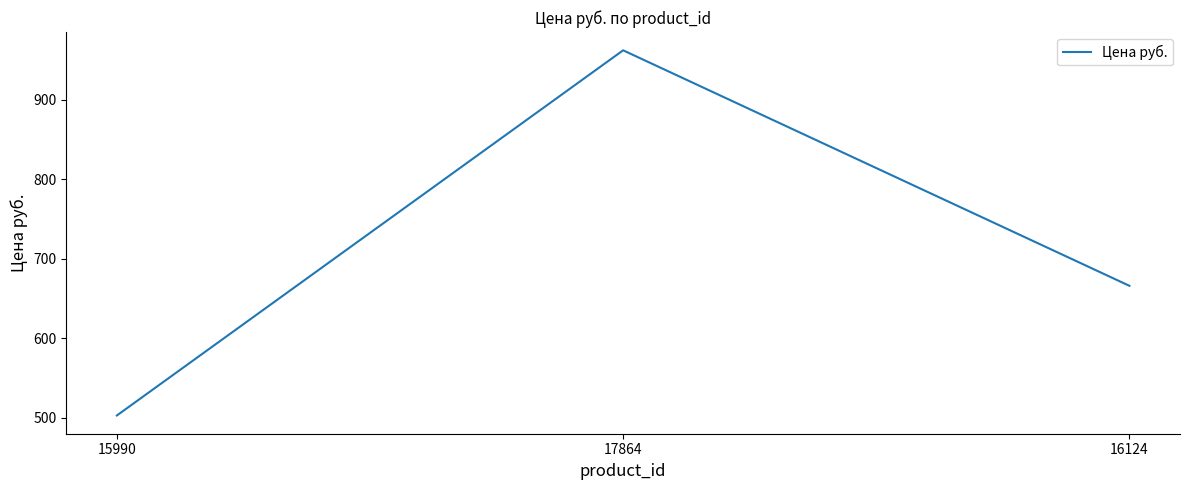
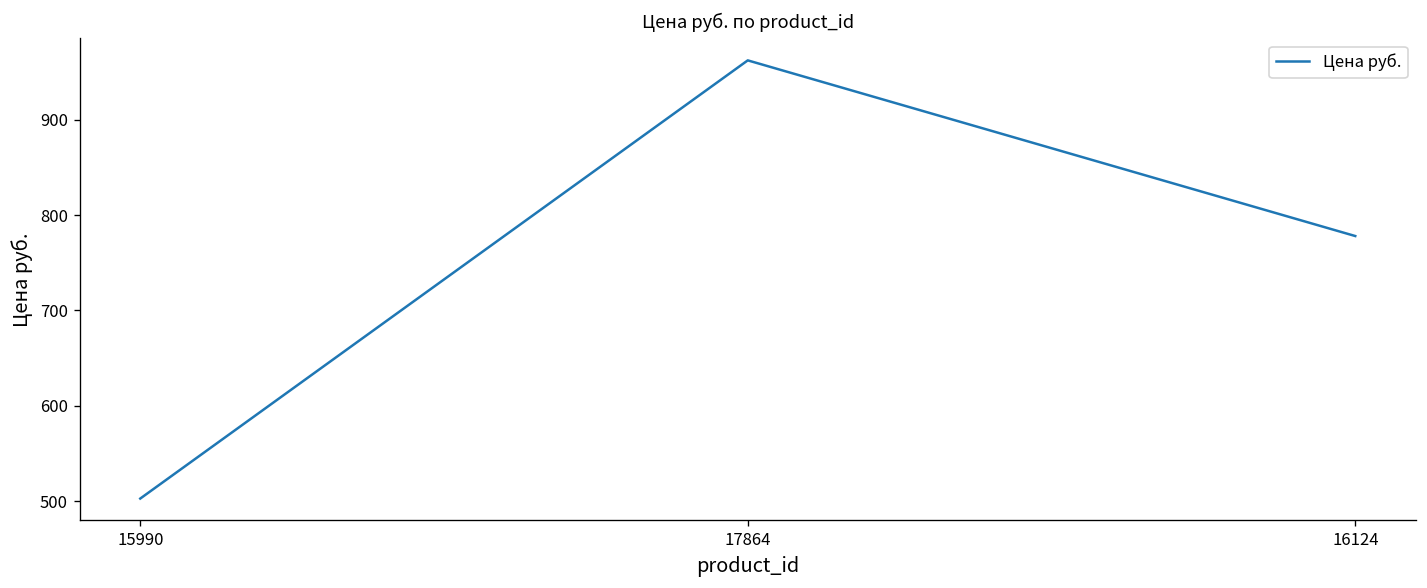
16124: 670 -> 780
